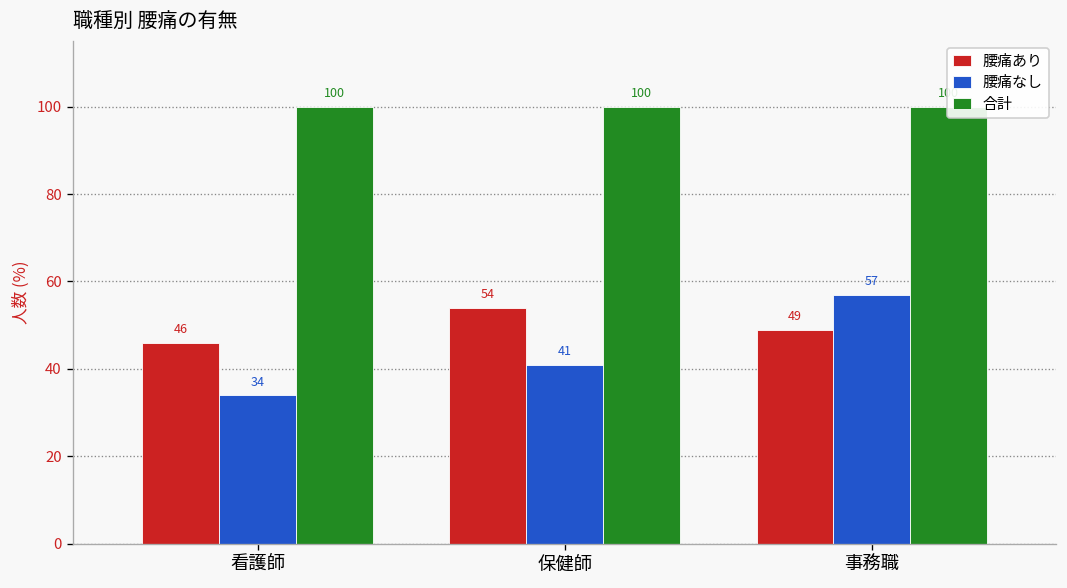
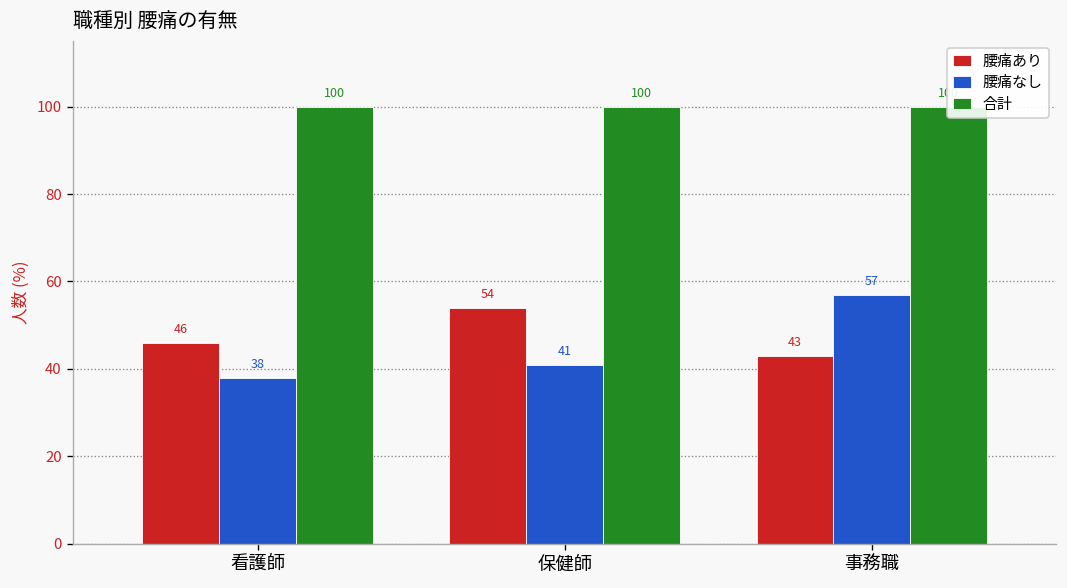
腰痛なし, 看護師: 34 -> 38
腰痛あり, 事務職: 49 -> 43
